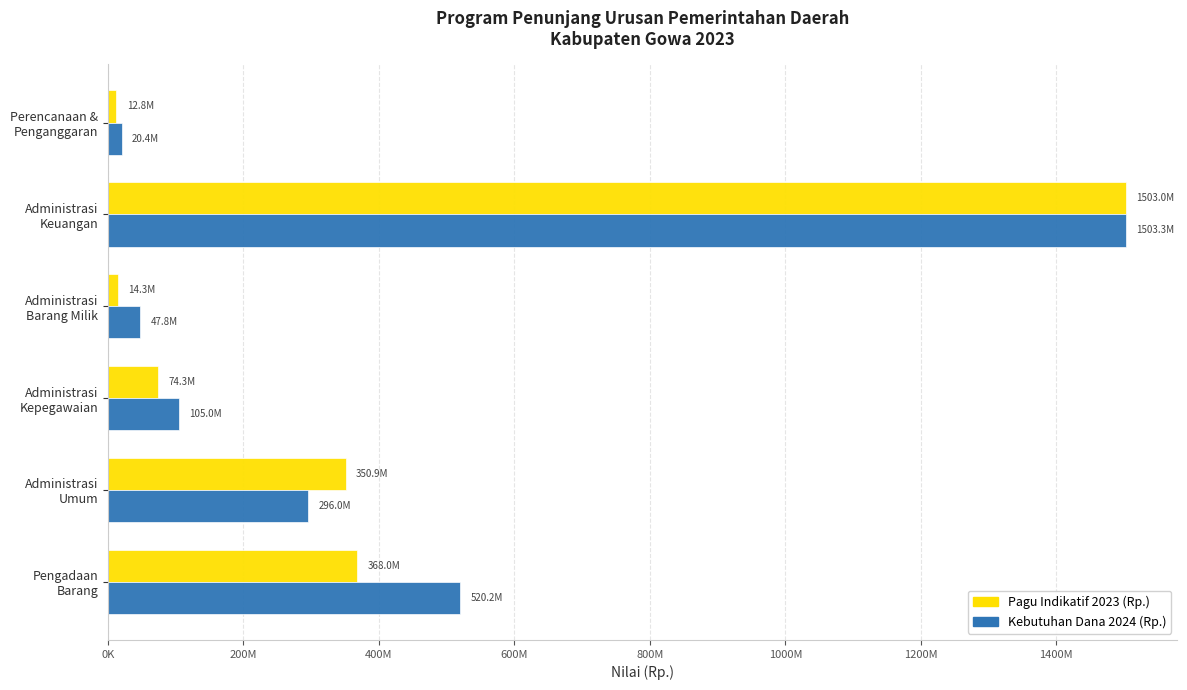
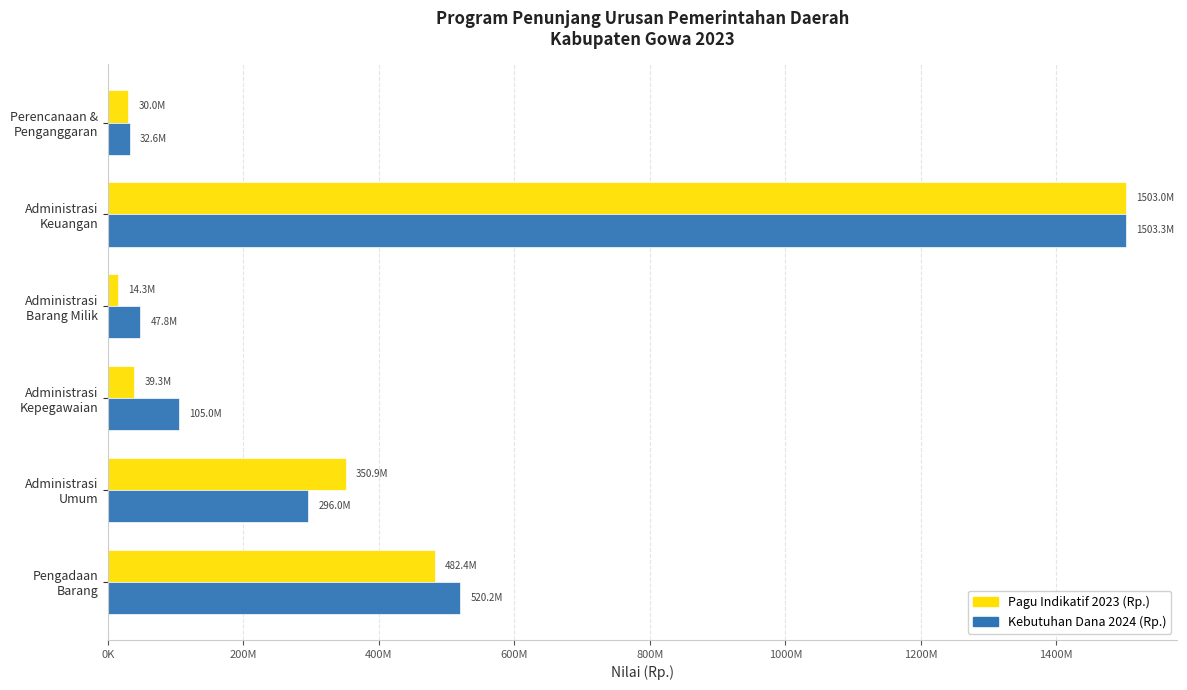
Pagu Indikatif 2023 (Rp.), Perencanaan & Penganggaran: 12.8M -> 30.0M
Kebutuhan Dana 2024 (Rp.), Perencanaan & Penganggaran: 20.4M -> 32.6M
Pagu Indikatif 2023 (Rp.), Administrasi Kepegawaian: 74.3M -> 39.3M
Pagu Indikatif 2023 (Rp.), Pengadaan Barang: 368.0M -> 482.4M
